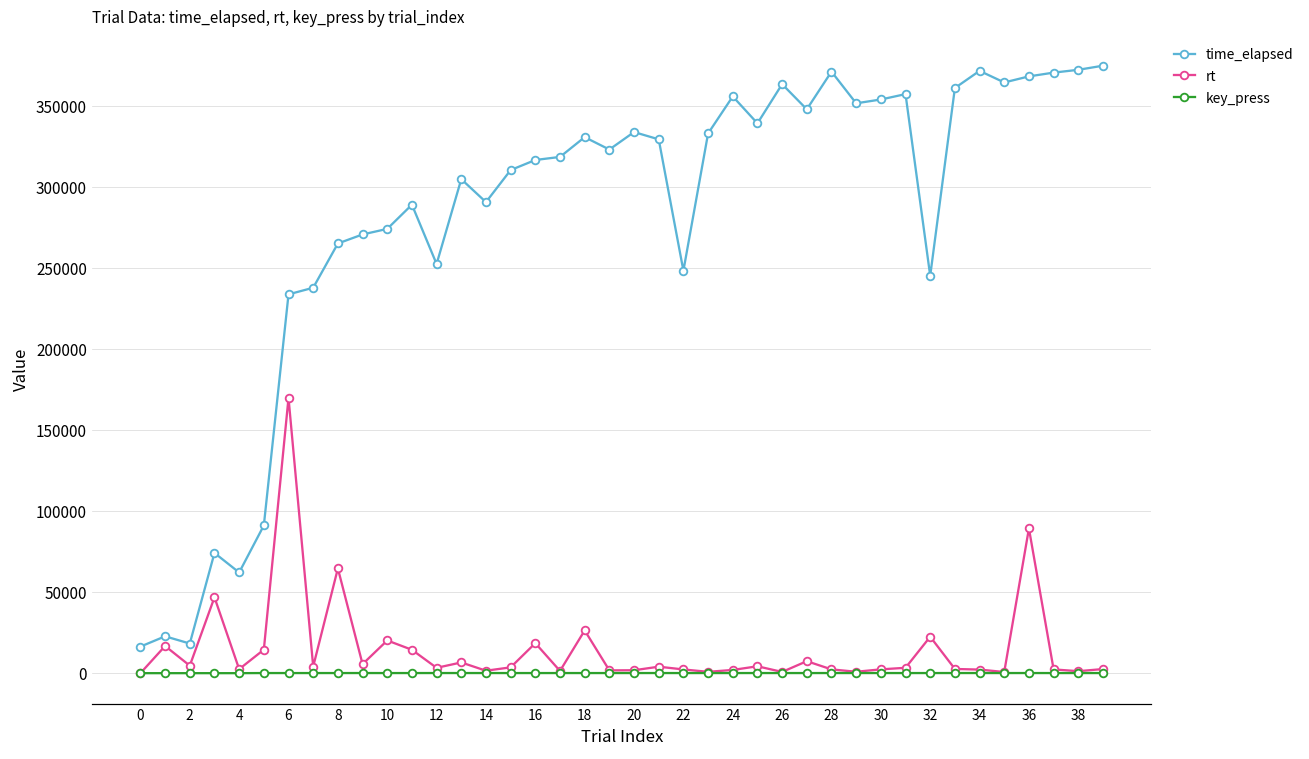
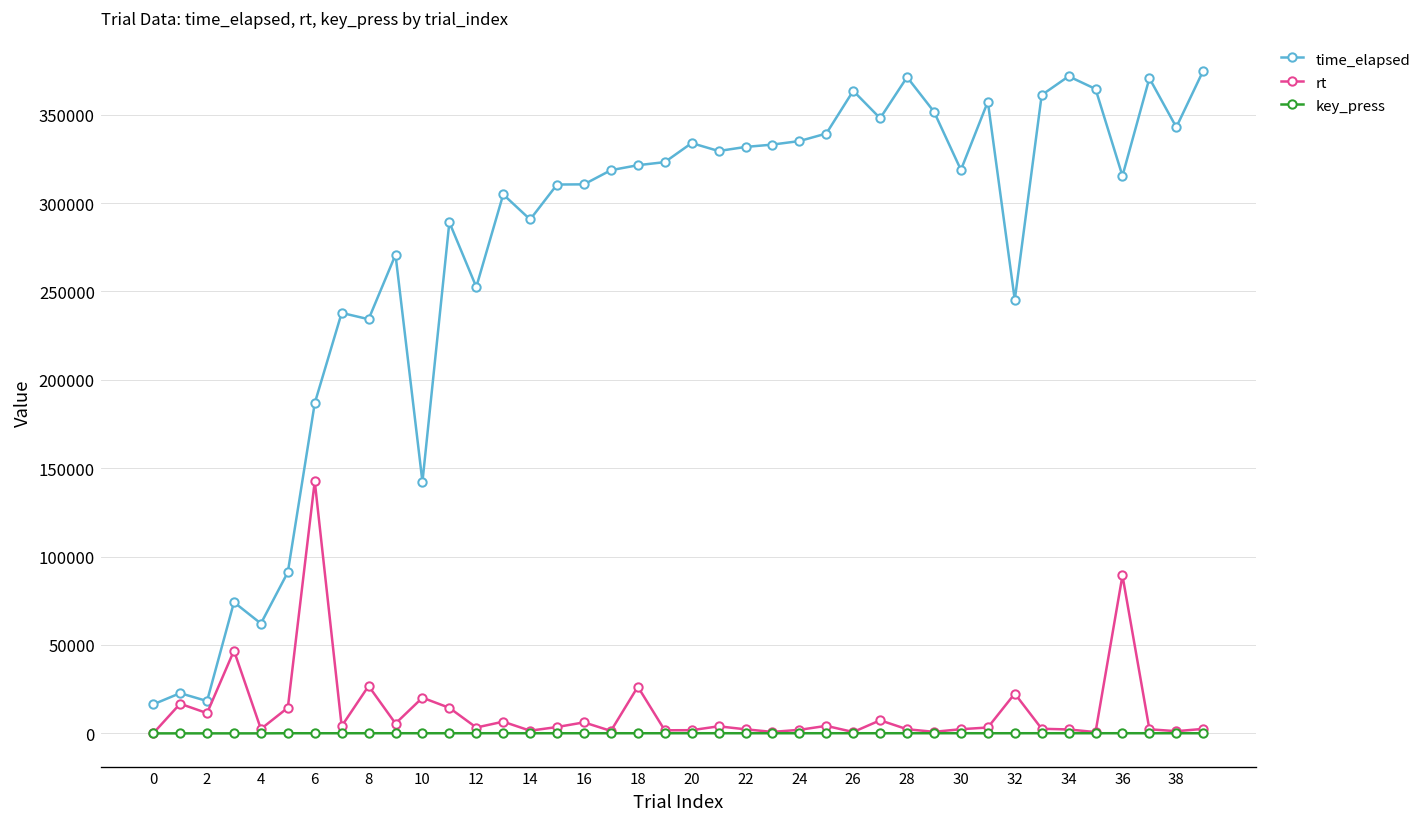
rt, 2: 5000 -> 11000
time_elapsed, 6: 234000 -> 187000
rt, 6: 170000 -> 143000
time_elapsed, 8: 265000 -> 234000
rt, 8: 65000 -> 27000
time_elapsed, 10: 274000 -> 142000
time_elapsed, 16: 317000 -> 311000
rt, 16: 19000 -> 6000
time_elapsed, 18: 331000 -> 321000
time_elapsed, 22: 248000 -> 332000
time_elapsed, 24: 356000 -> 335000
time_elapsed, 30: 354000 -> 319000
time_elapsed, 36: 368000 -> 315000
time_elapsed, 38: 372000 -> 343000
